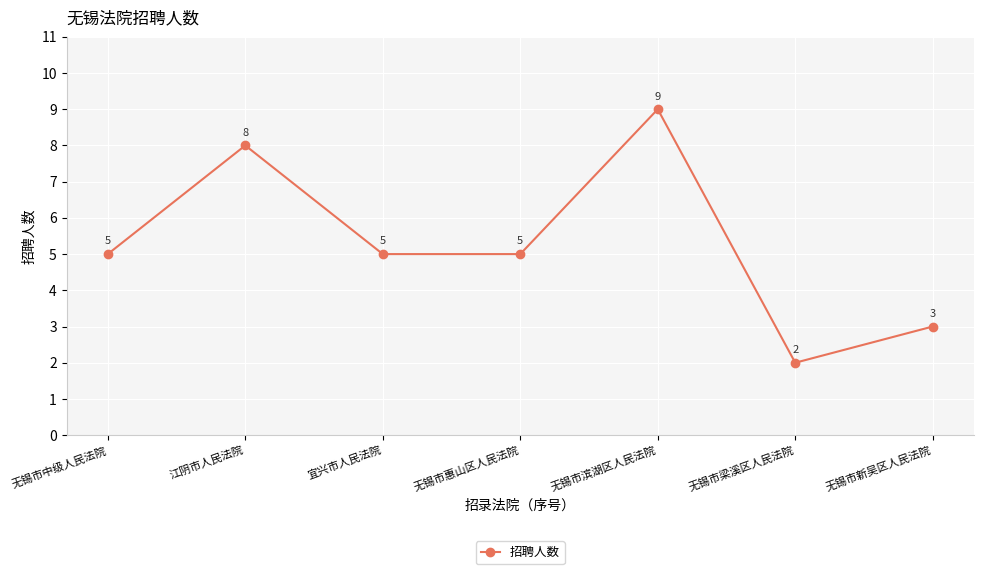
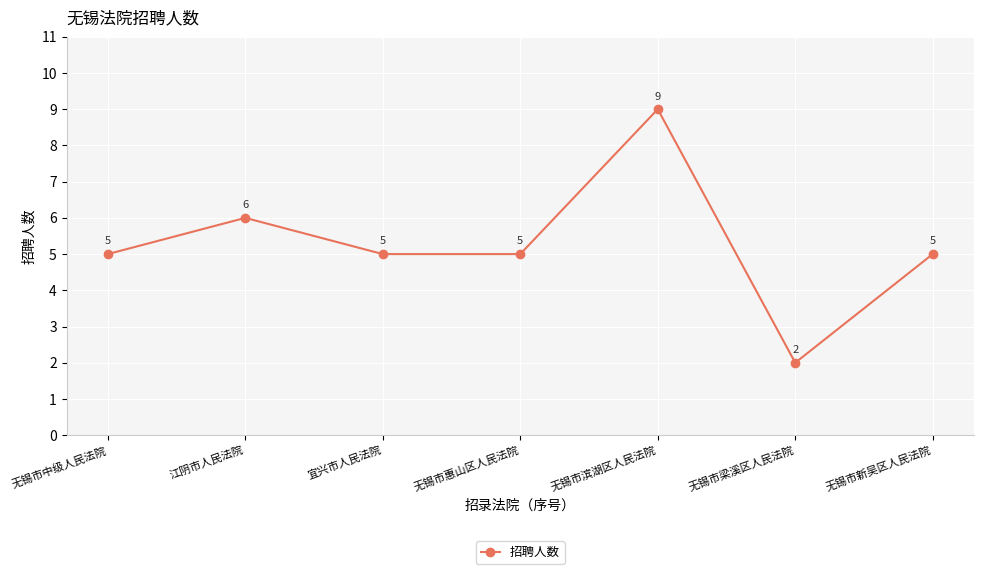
江阴市人民法院: 8 -> 6
无锡市新吴区人民法院: 3 -> 5
